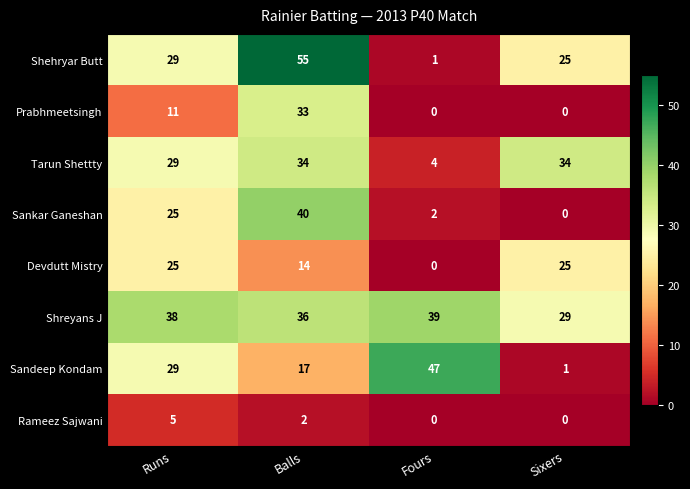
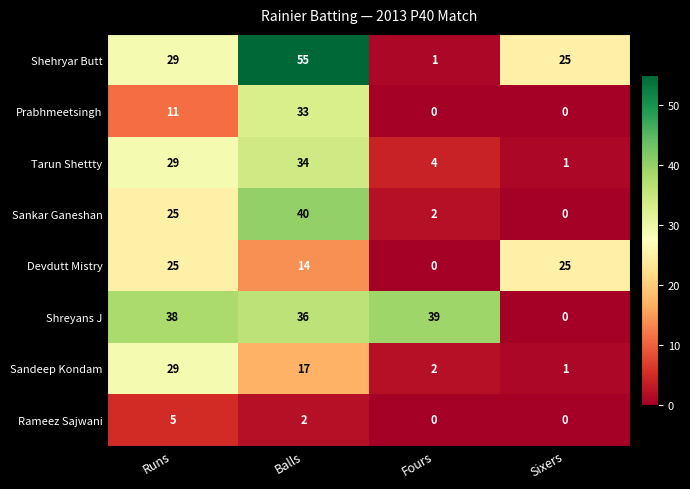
Tarun Shettty, Sixers: 34 -> 1
Shreyans J, Sixers: 29 -> 0
Sandeep Kondam, Fours: 47 -> 2
